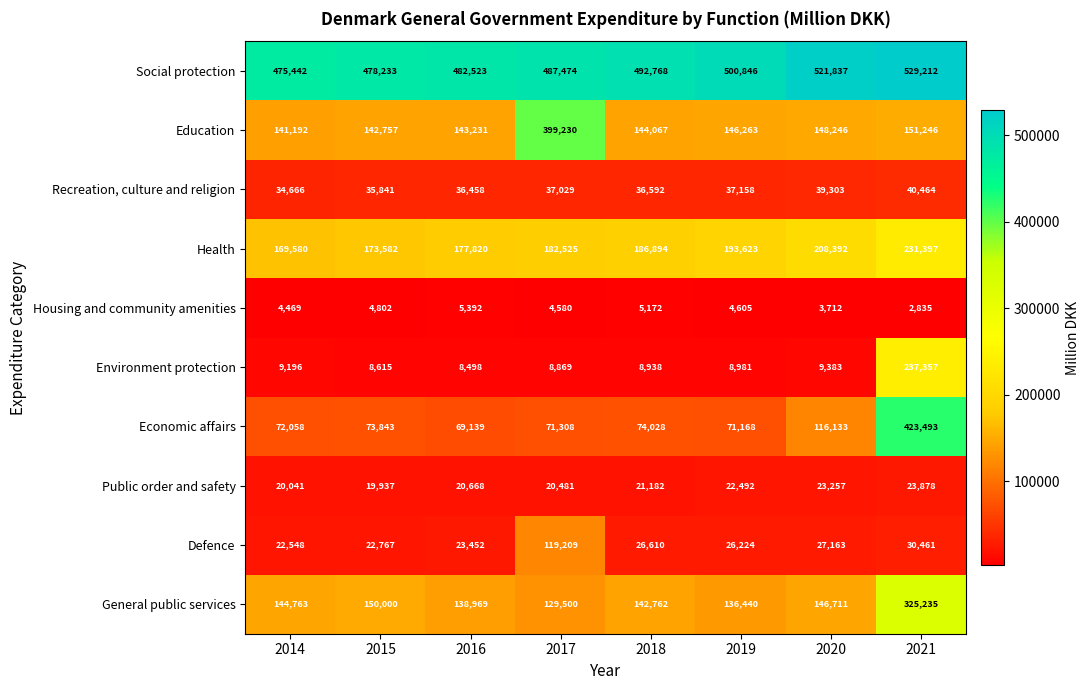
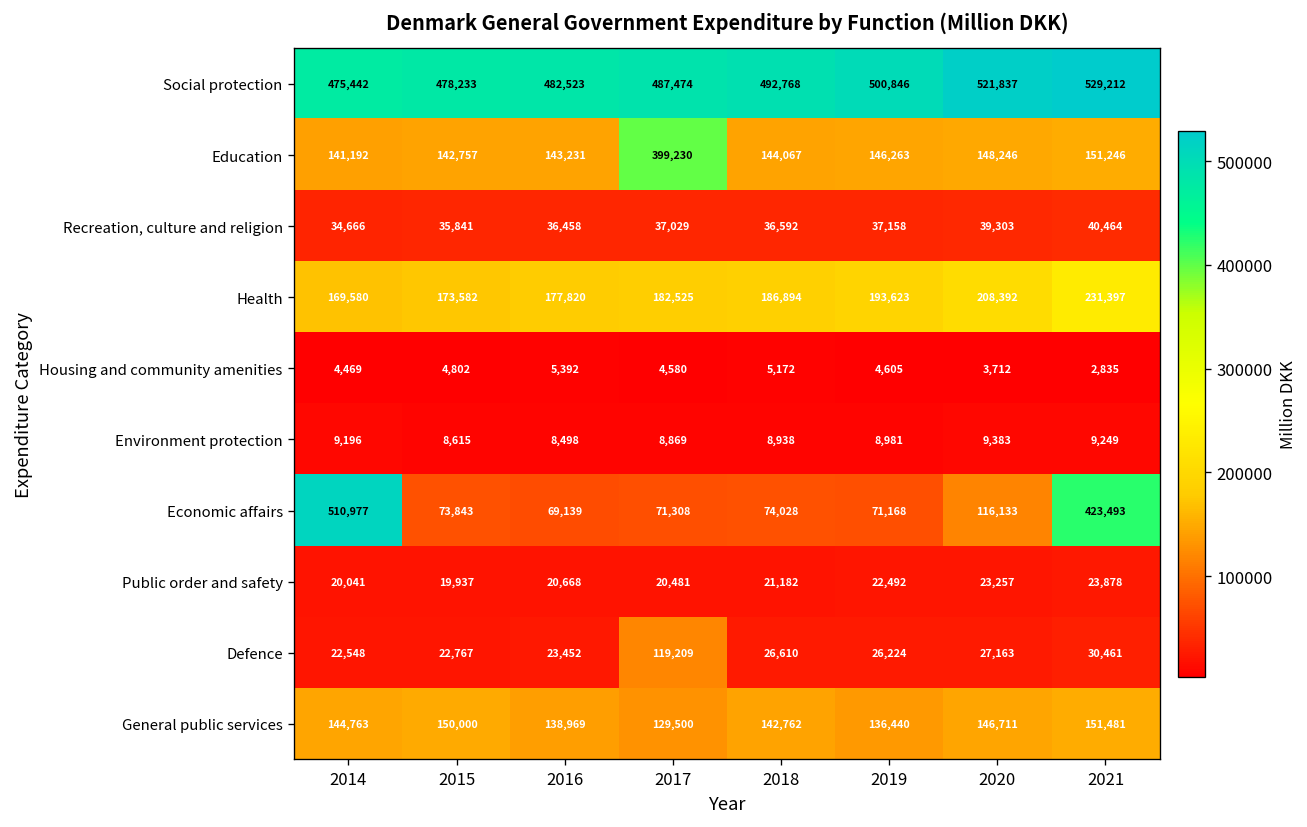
Environment protection, 2021: 237,357 -> 9,249
Economic affairs, 2014: 72,058 -> 510,977
General public services, 2021: 325,235 -> 151,481
